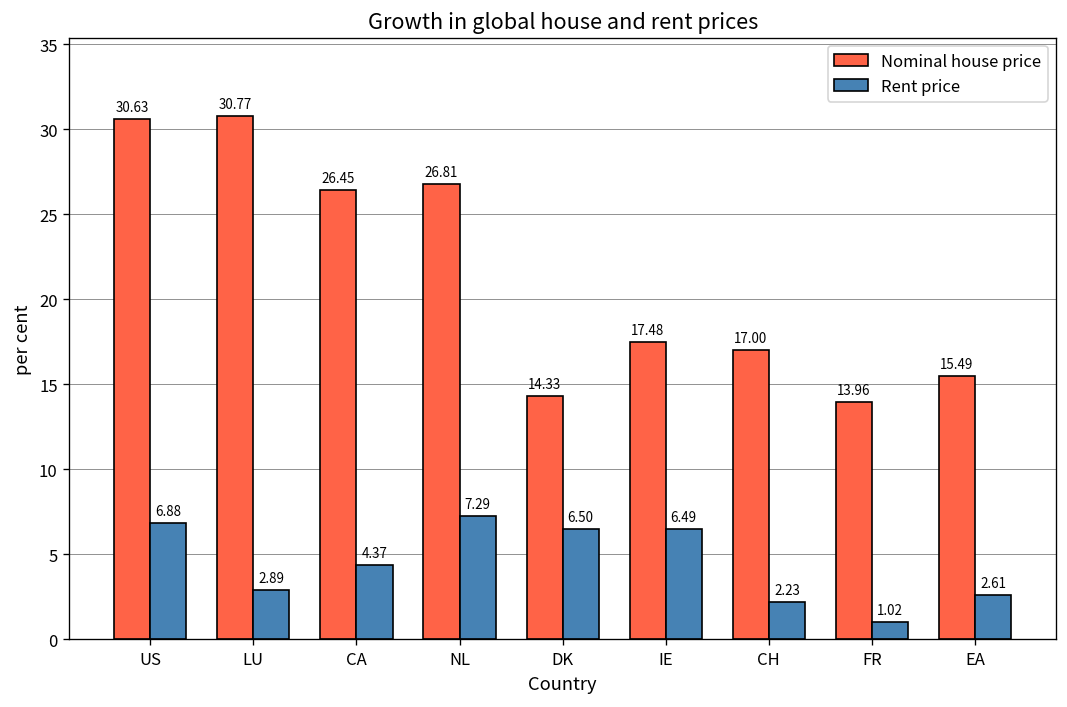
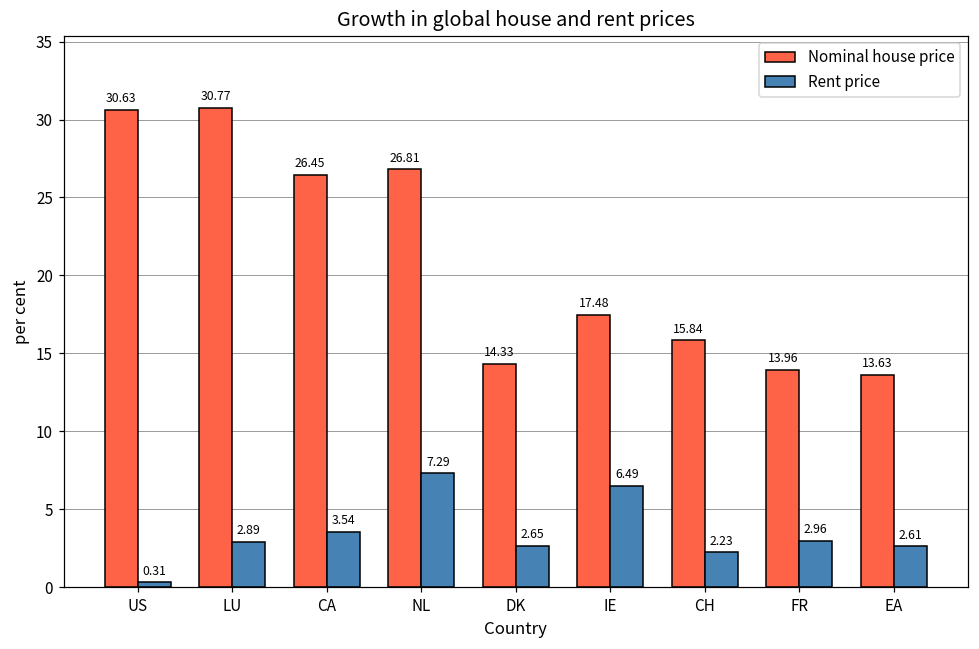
Rent price, US: 6.88 -> 0.31
Rent price, CA: 4.37 -> 3.54
Rent price, DK: 6.50 -> 2.65
Nominal house price, CH: 17.00 -> 15.84
Rent price, FR: 1.02 -> 2.96
Nominal house price, EA: 15.49 -> 13.63
